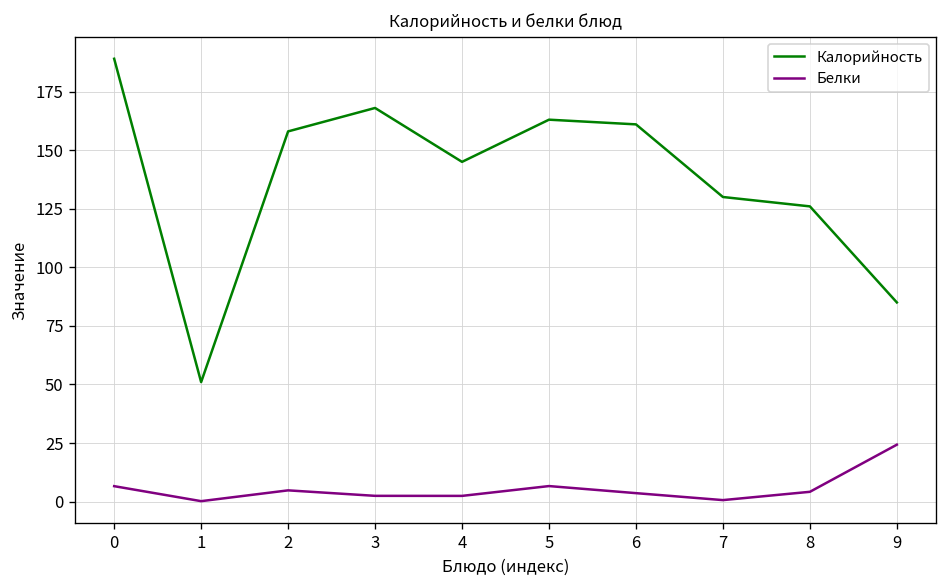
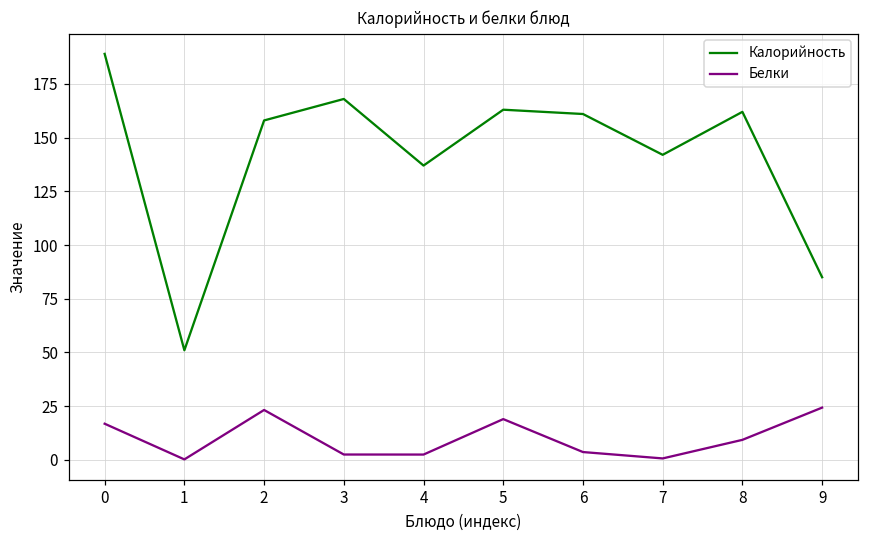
Белки, 0: 7 -> 17
Белки, 2: 5 -> 23
Калорийность, 4: 145 -> 137
Белки, 5: 7 -> 19
Калорийность, 7: 130 -> 142
Калорийность, 8: 126 -> 162
Белки, 8: 4 -> 9
